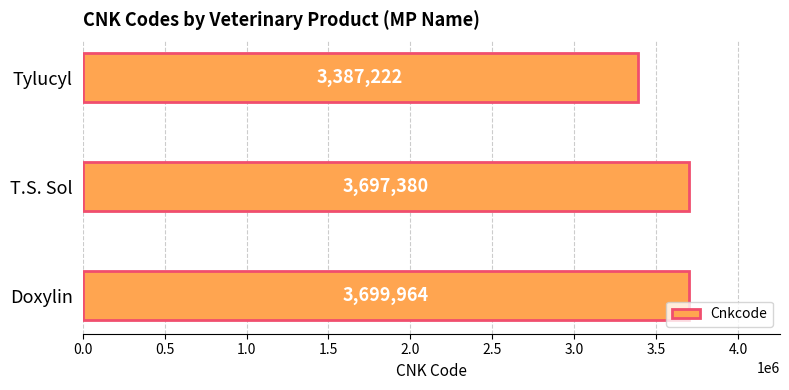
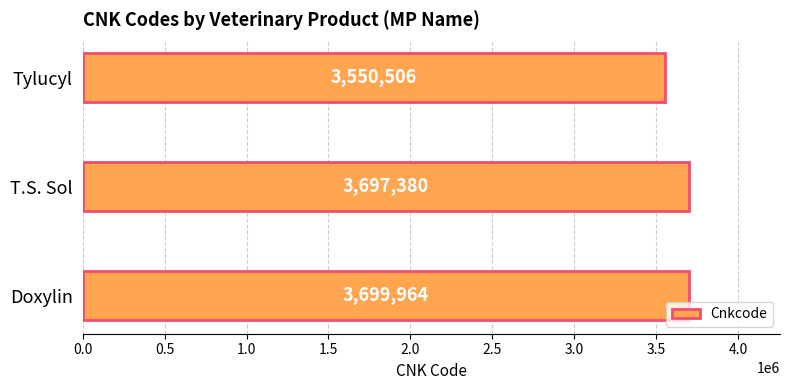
Tylucyl: 3,387,222 -> 3,550,506
